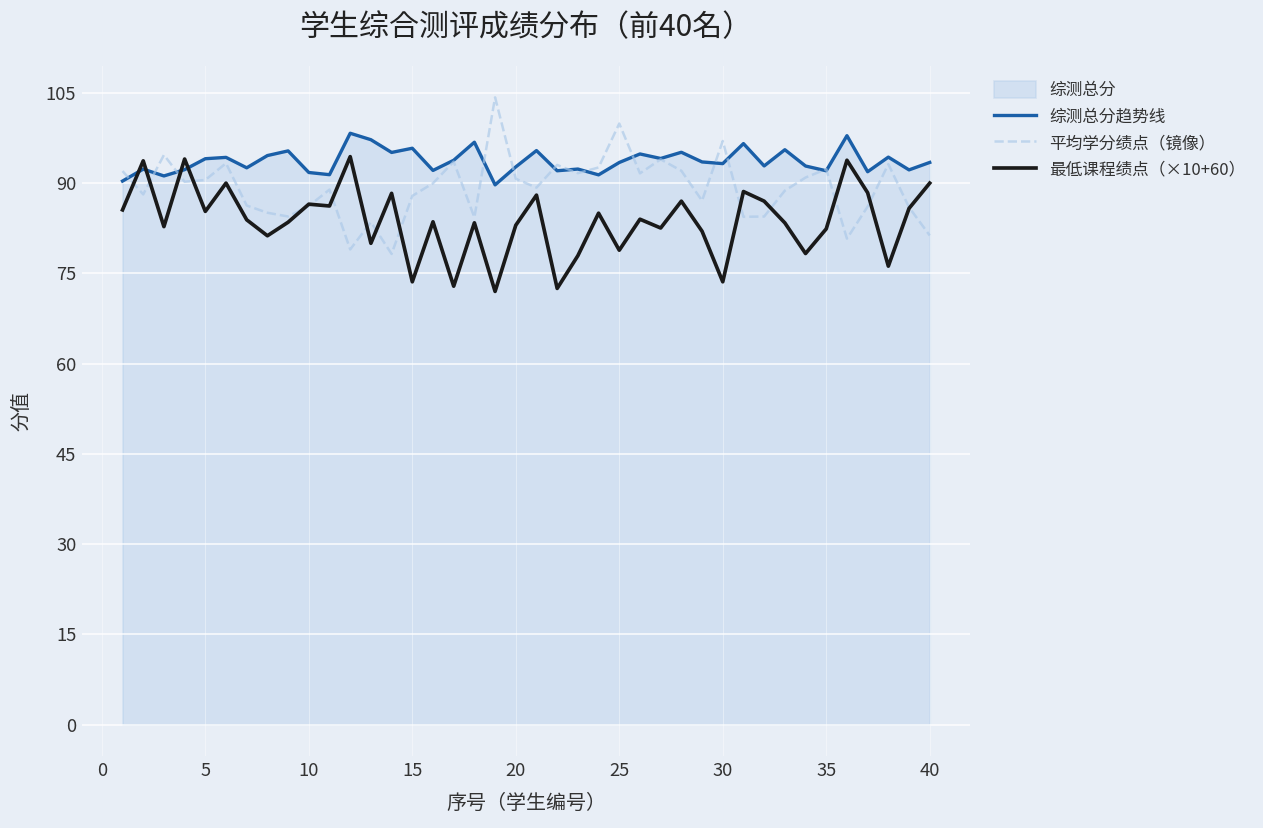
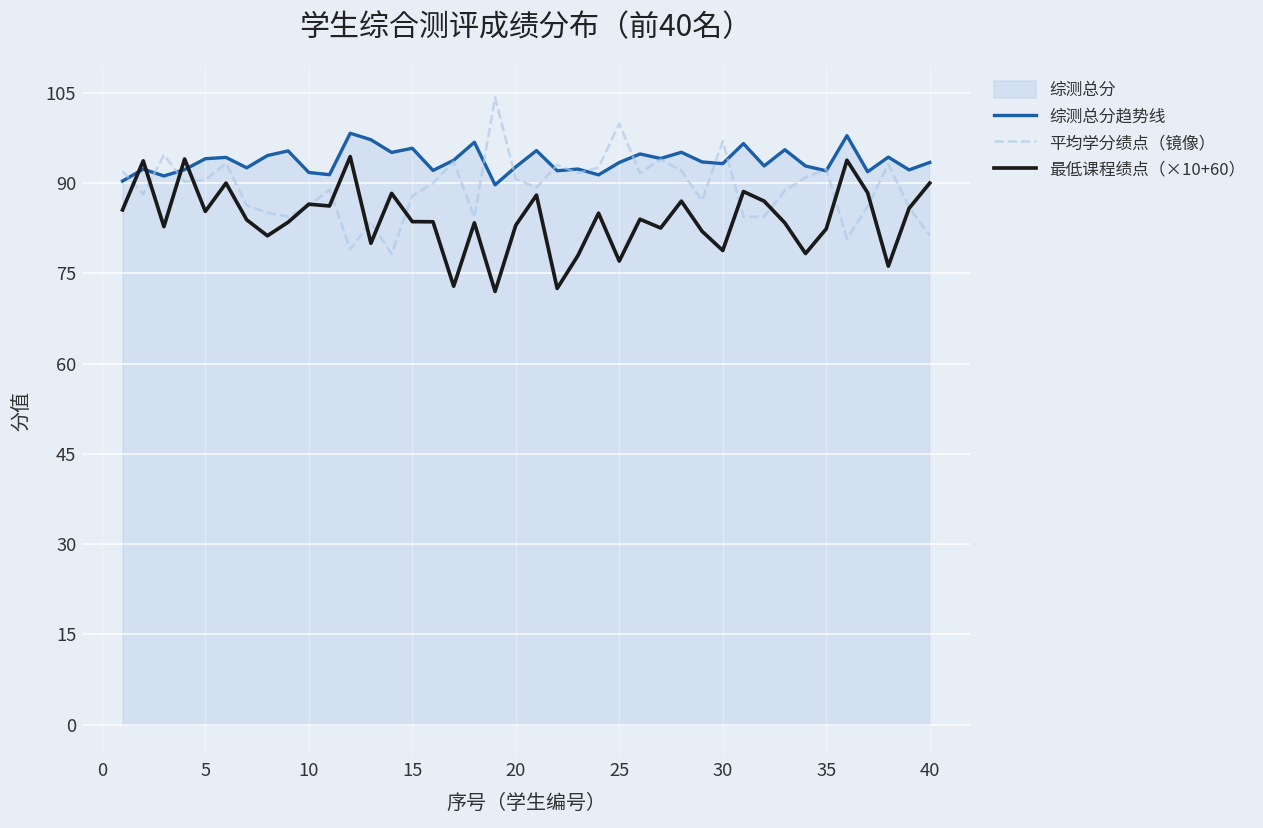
最低课程绩点（×10+60）, 15: 74 -> 84
最低课程绩点（×10+60）, 25: 79 -> 77
最低课程绩点（×10+60）, 30: 74 -> 79
